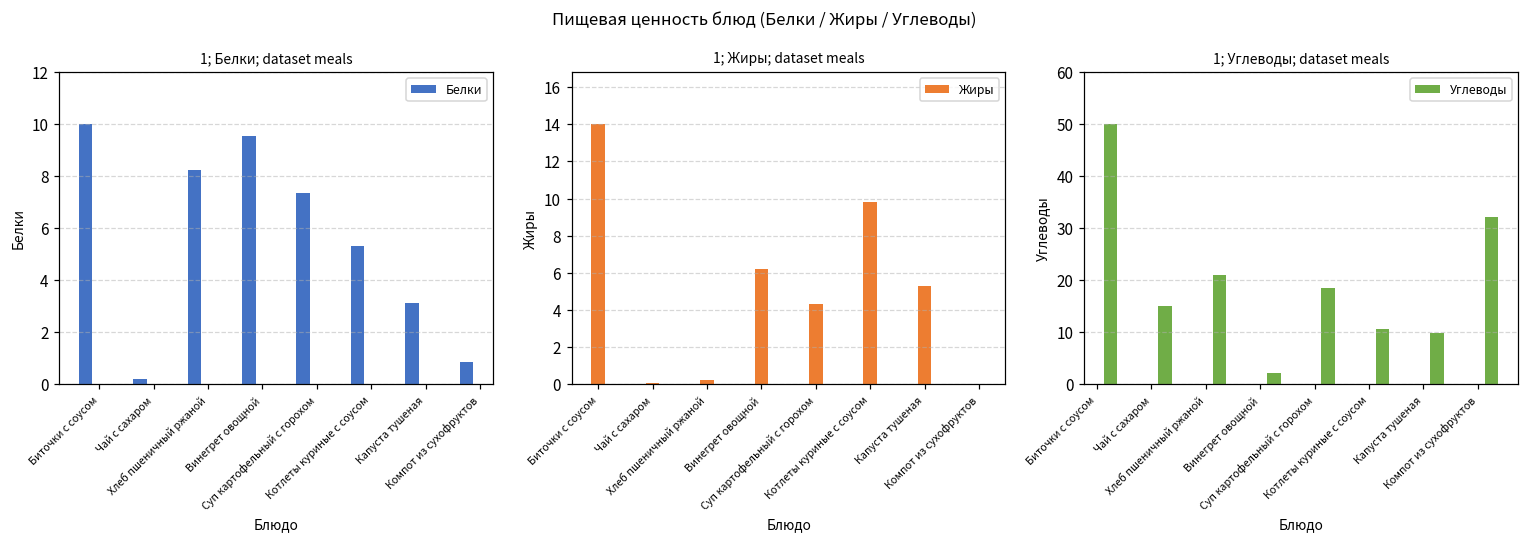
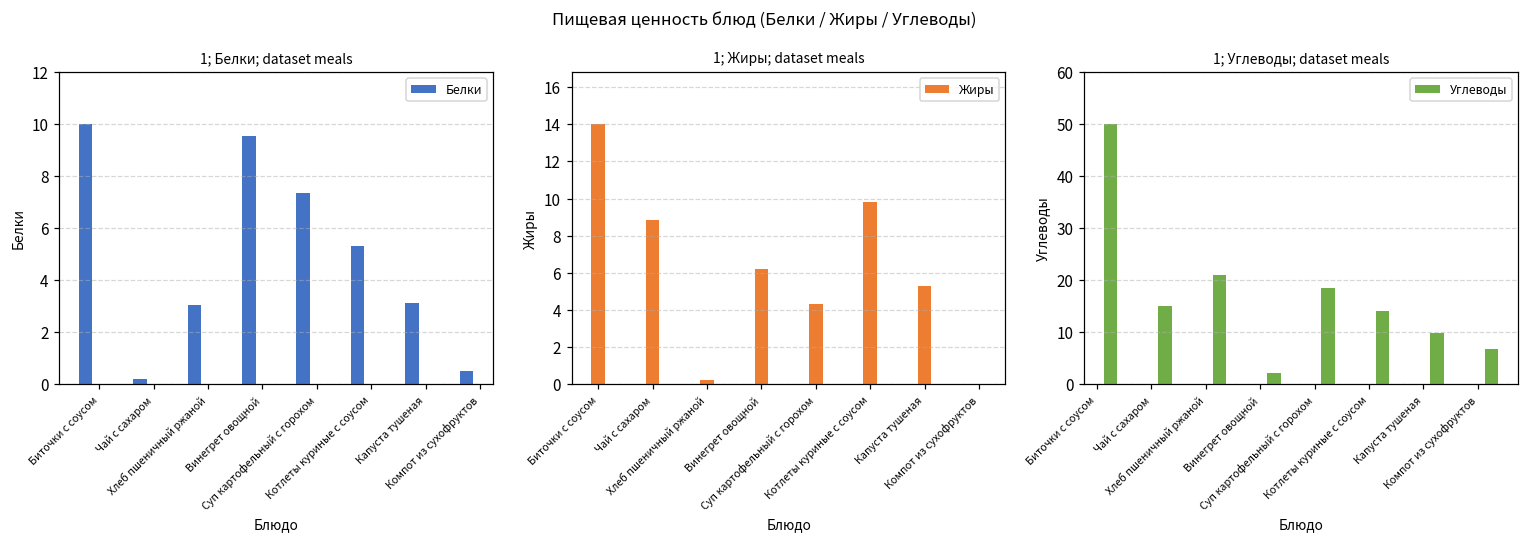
1; Белки; dataset meals, Хлеб пшеничный ржаной: 8.3 -> 3.0
1; Белки; dataset meals, Компот из сухофруктов: 0.9 -> 0.5
1; Жиры; dataset meals, Чай с сахаром: 0.1 -> 8.9
1; Углеводы; dataset meals, Котлеты куриные с соусом: 11 -> 14
1; Углеводы; dataset meals, Компот из сухофруктов: 32 -> 7
